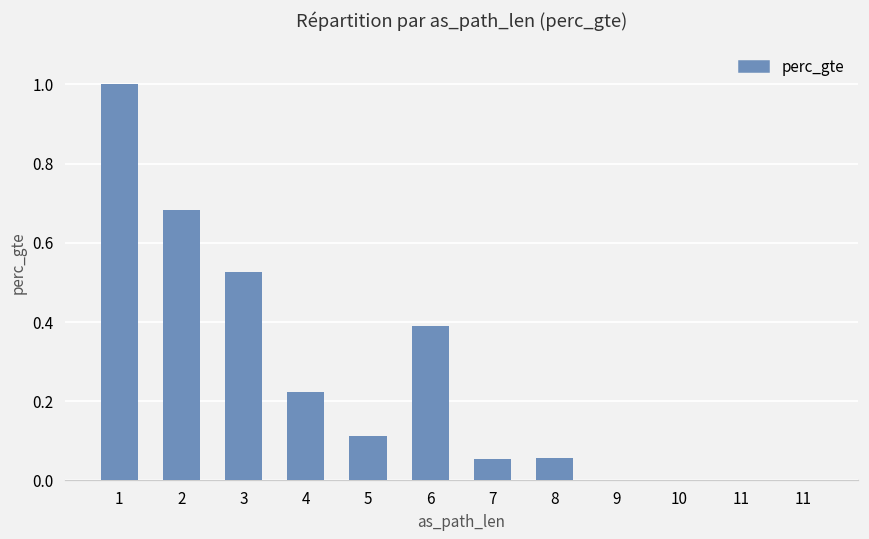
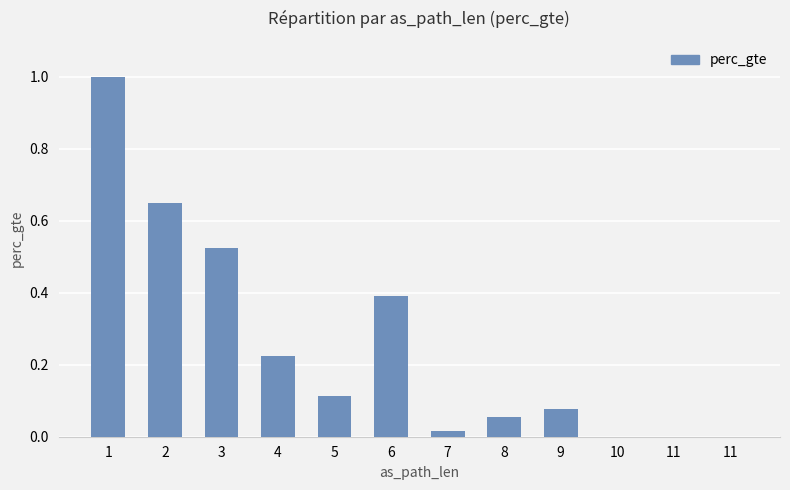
2: 0.68 -> 0.65
7: 0.05 -> 0.02
9: 0.00 -> 0.08
